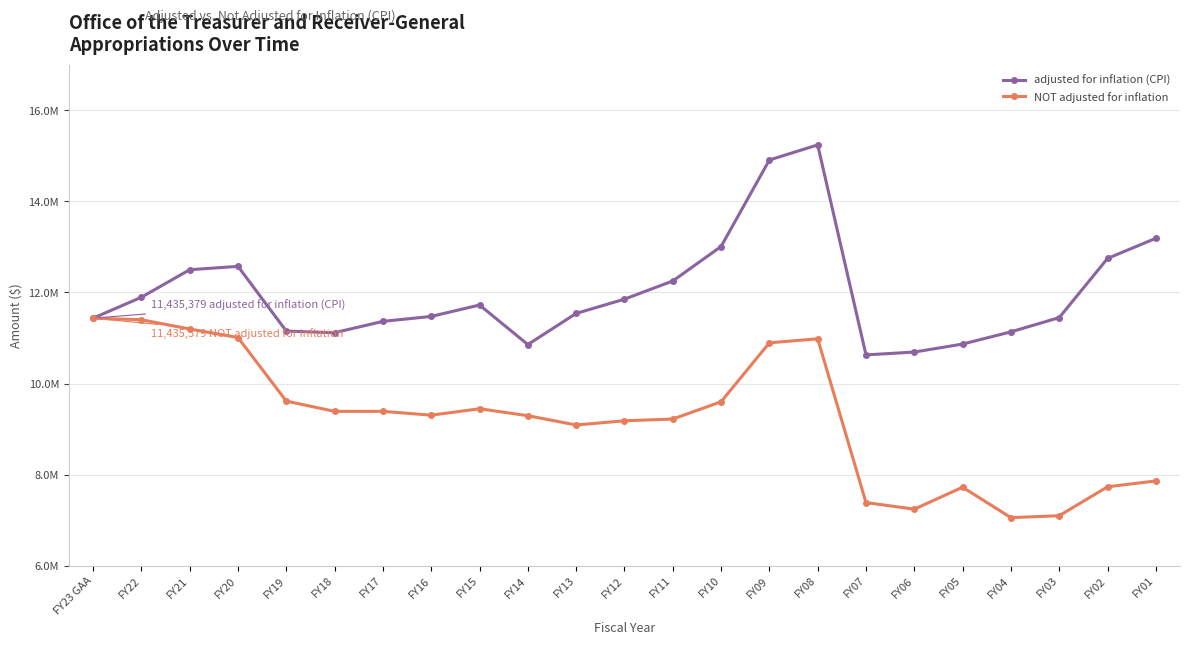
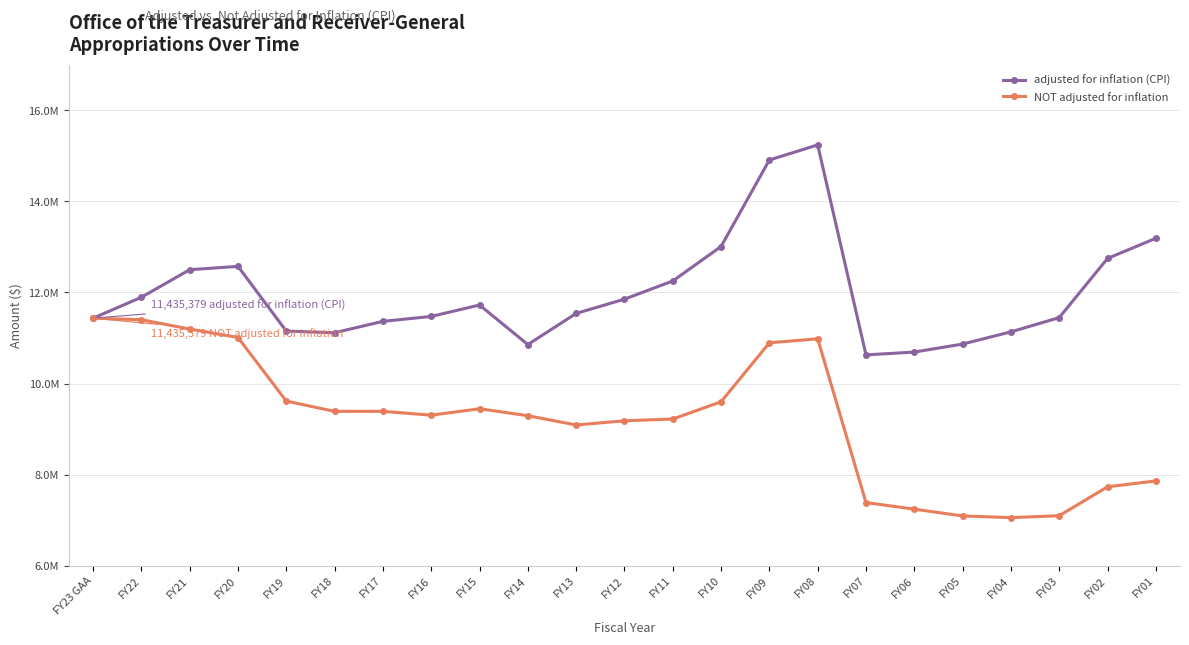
NOT adjusted for inflation, FY05: 7700000 -> 7100000
